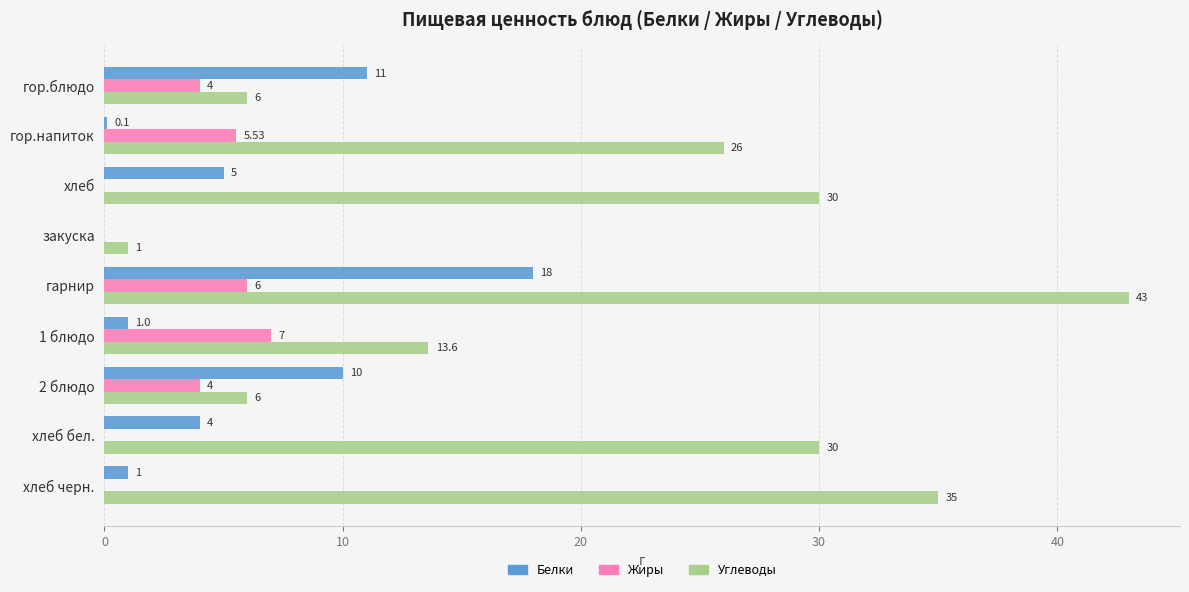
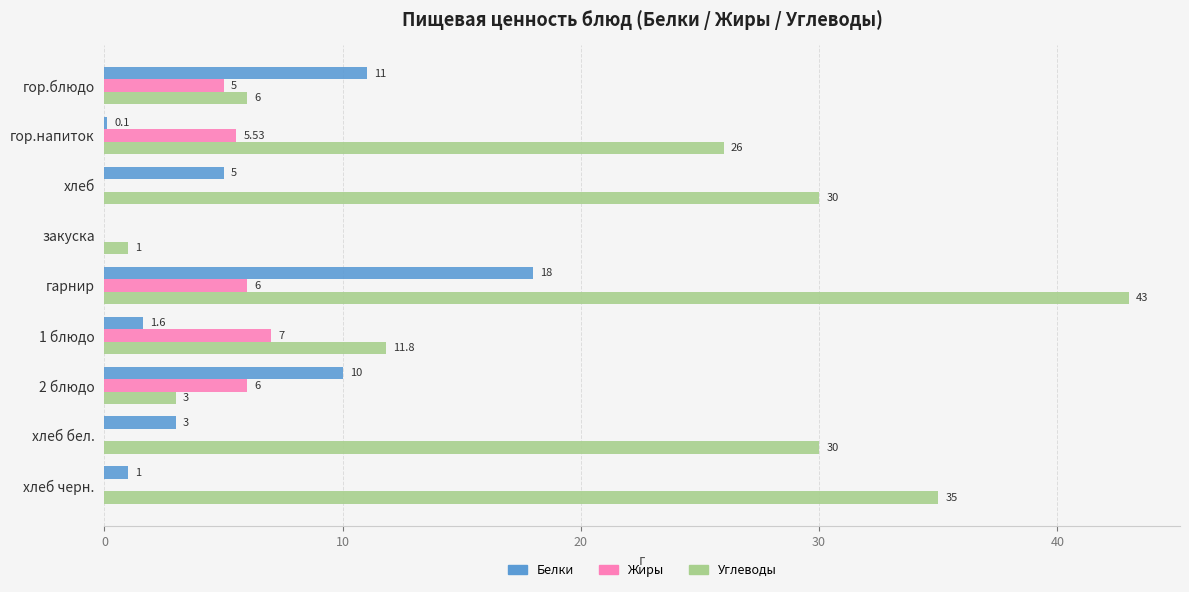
Жиры, гор.блюдо: 4 -> 5
Белки, 1 блюдо: 1.0 -> 1.6
Углеводы, 1 блюдо: 13.6 -> 11.8
Жиры, 2 блюдо: 4 -> 6
Углеводы, 2 блюдо: 6 -> 3
Белки, хлеб бел.: 4 -> 3
